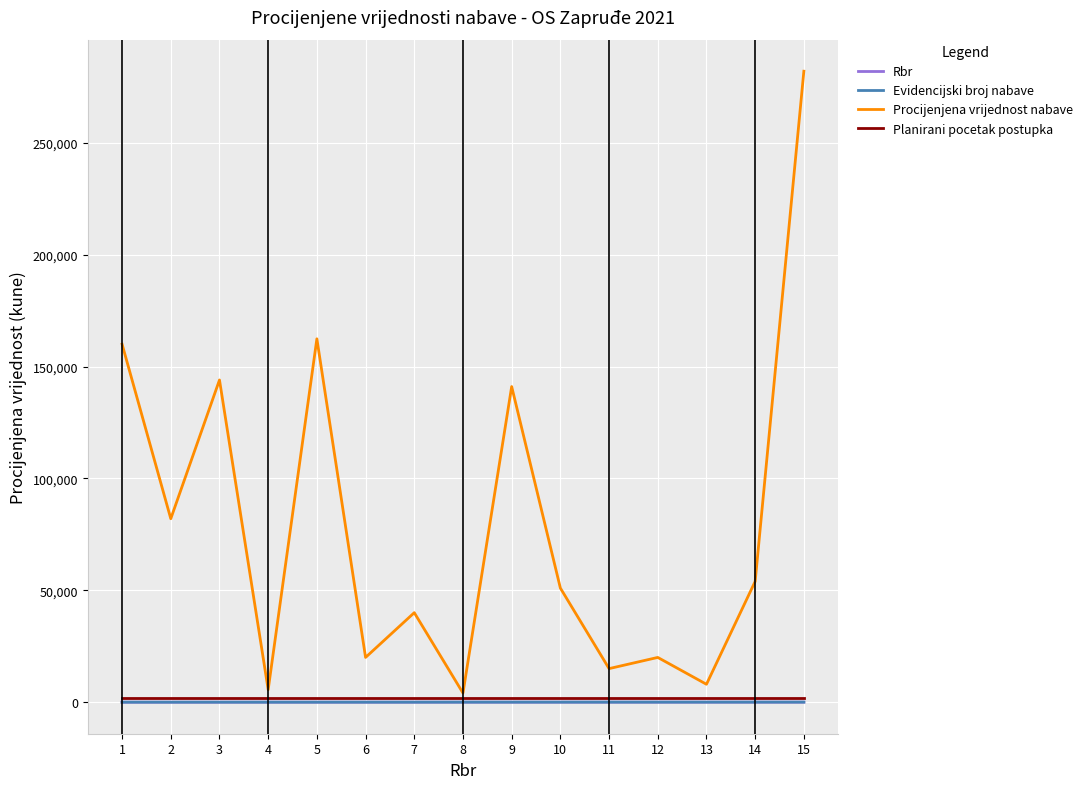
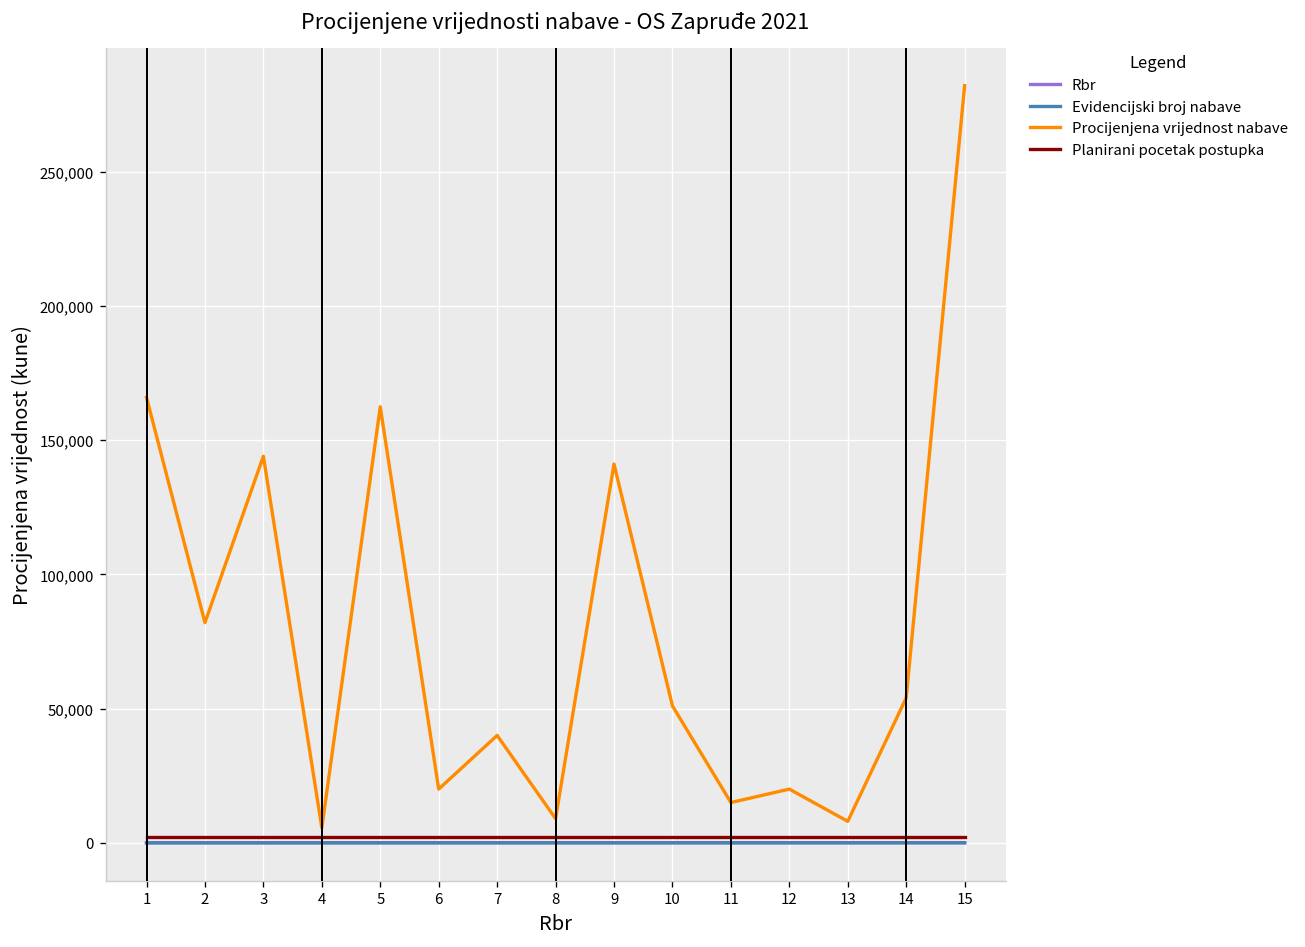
Procijenjena vrijednost nabave, 1: 160,000 -> 166,000
Procijenjena vrijednost nabave, 8: 4,000 -> 9,000
